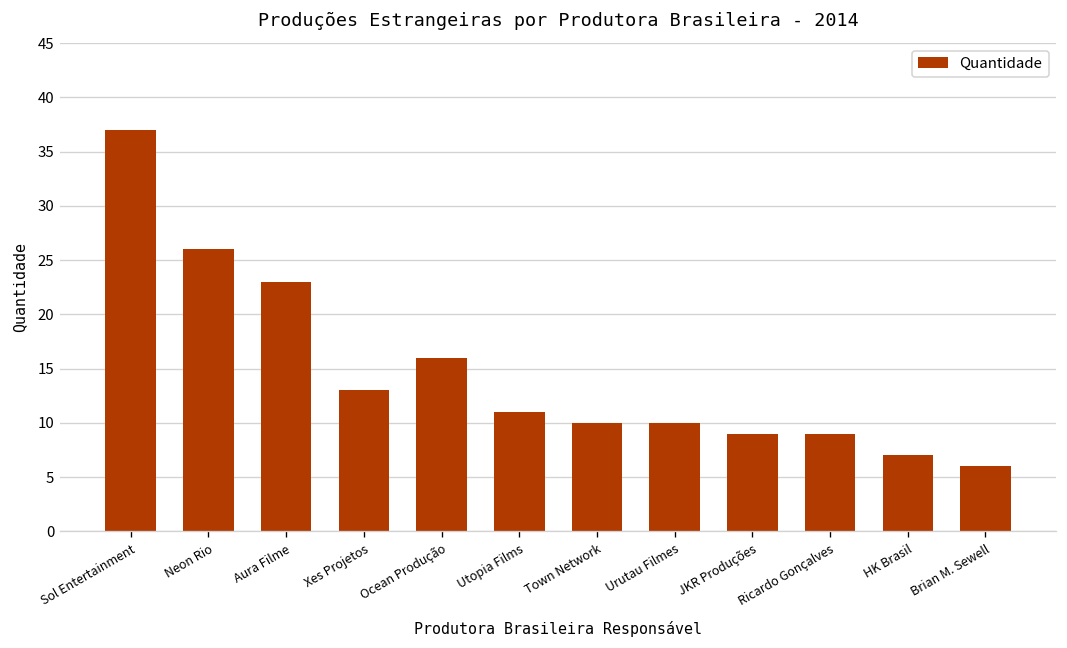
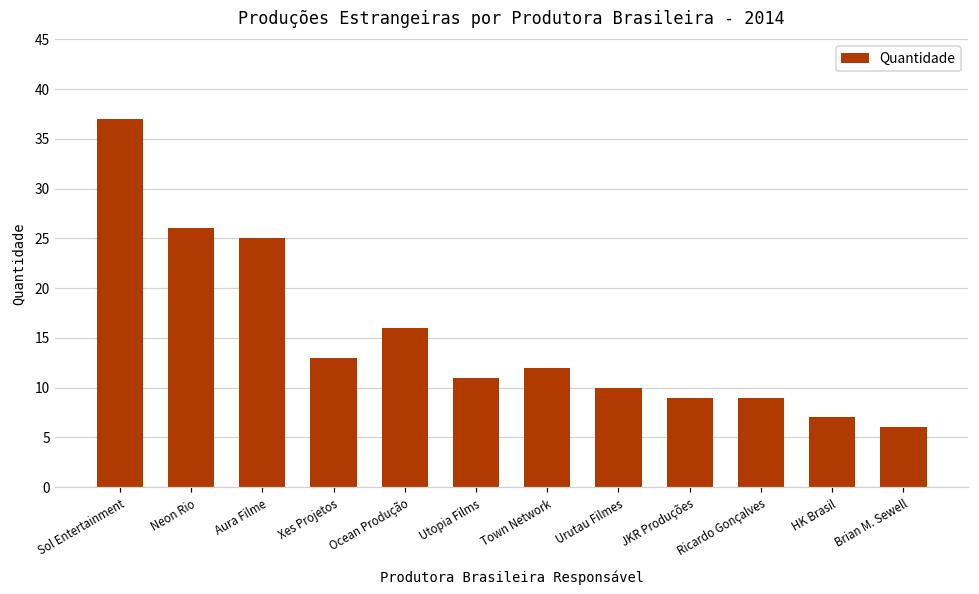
Aura Filme: 23 -> 25
Town Network: 10 -> 12
